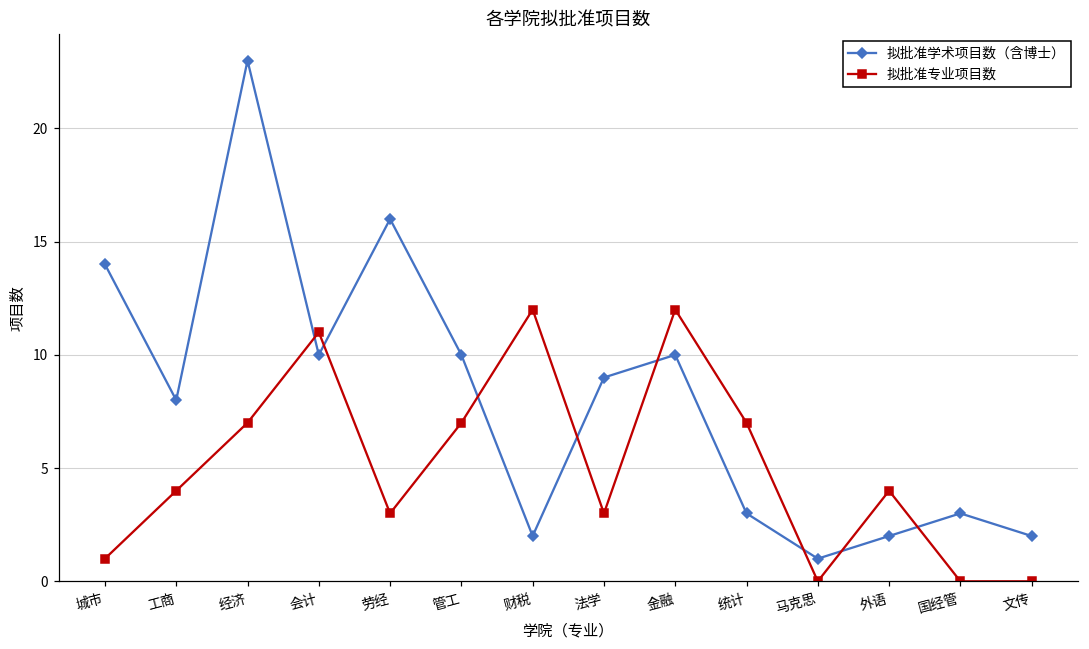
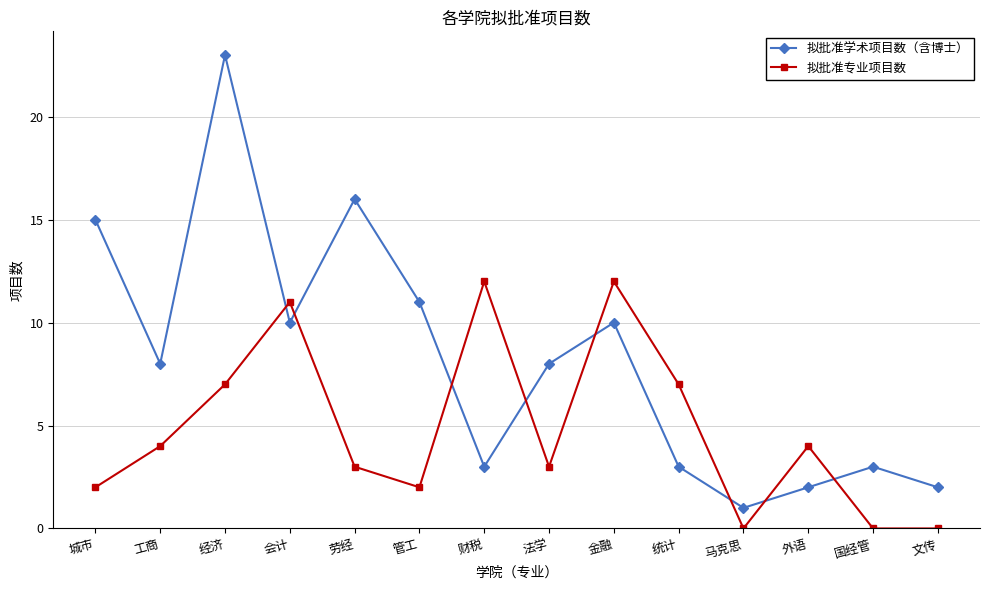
拟批准学术项目数（含博士）, 城市: 14 -> 15
拟批准专业项目数, 城市: 1 -> 2
拟批准学术项目数（含博士）, 管工: 10 -> 11
拟批准专业项目数, 管工: 7 -> 2
拟批准学术项目数（含博士）, 财税: 2 -> 3
拟批准学术项目数（含博士）, 法学: 9 -> 8
